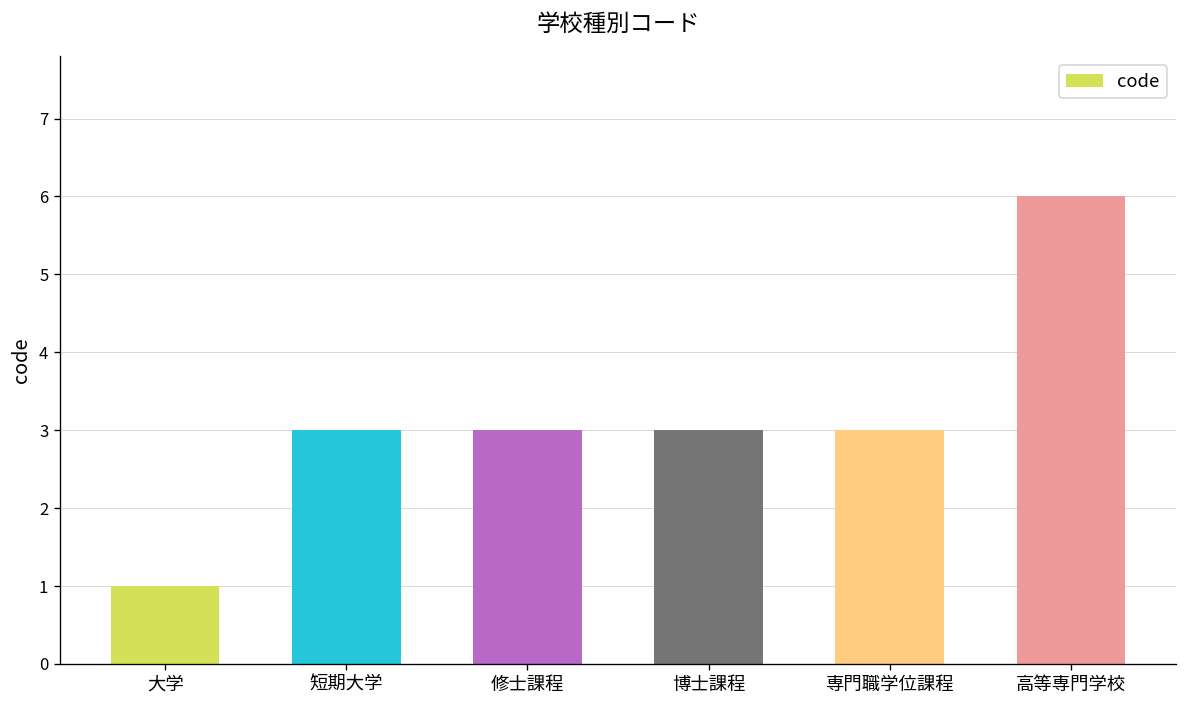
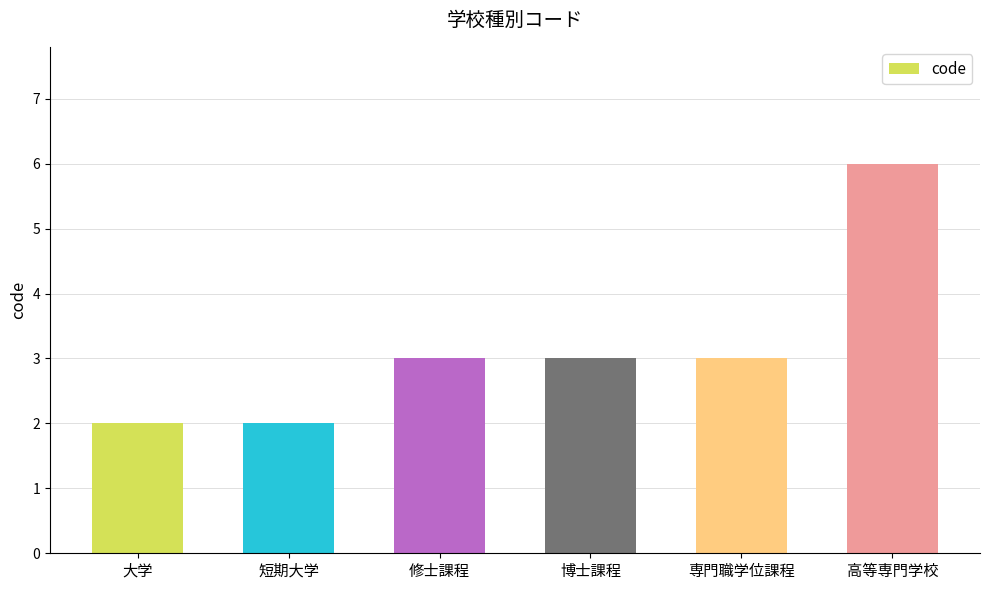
大学: 1 -> 2
短期大学: 3 -> 2
